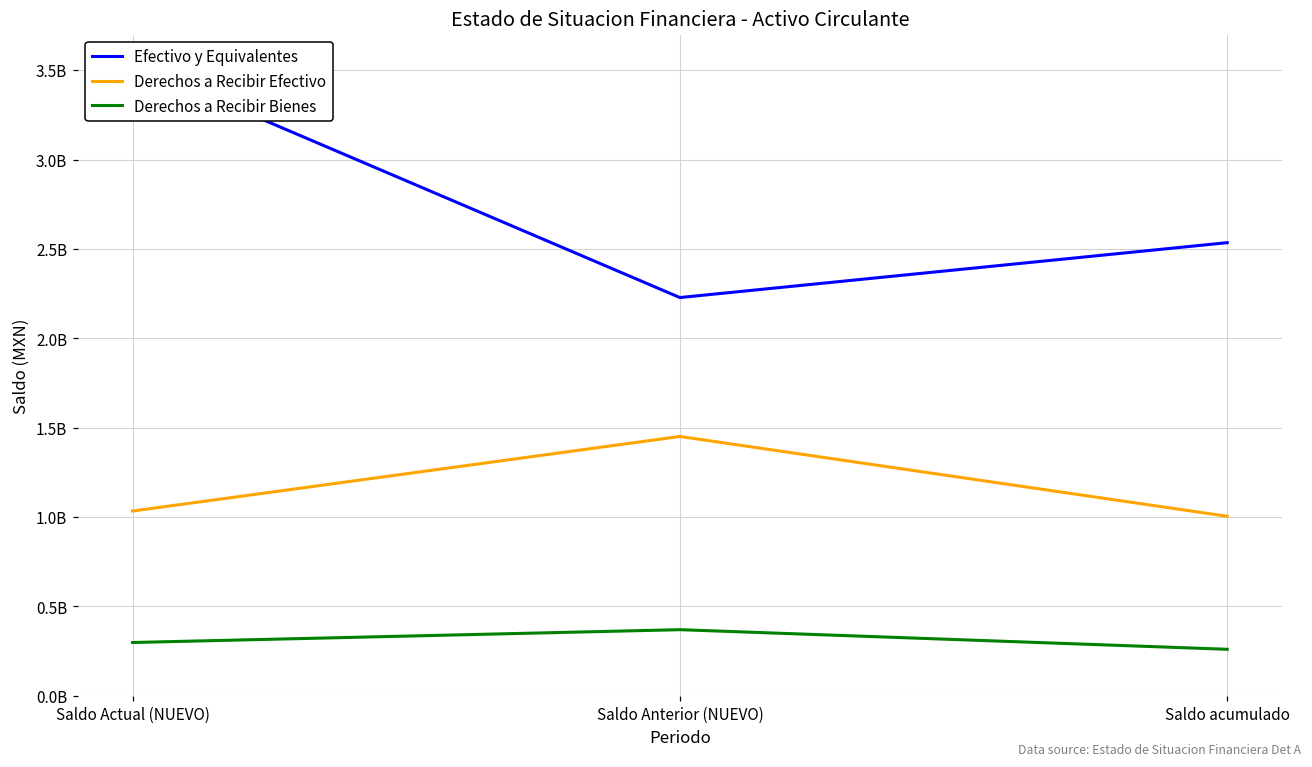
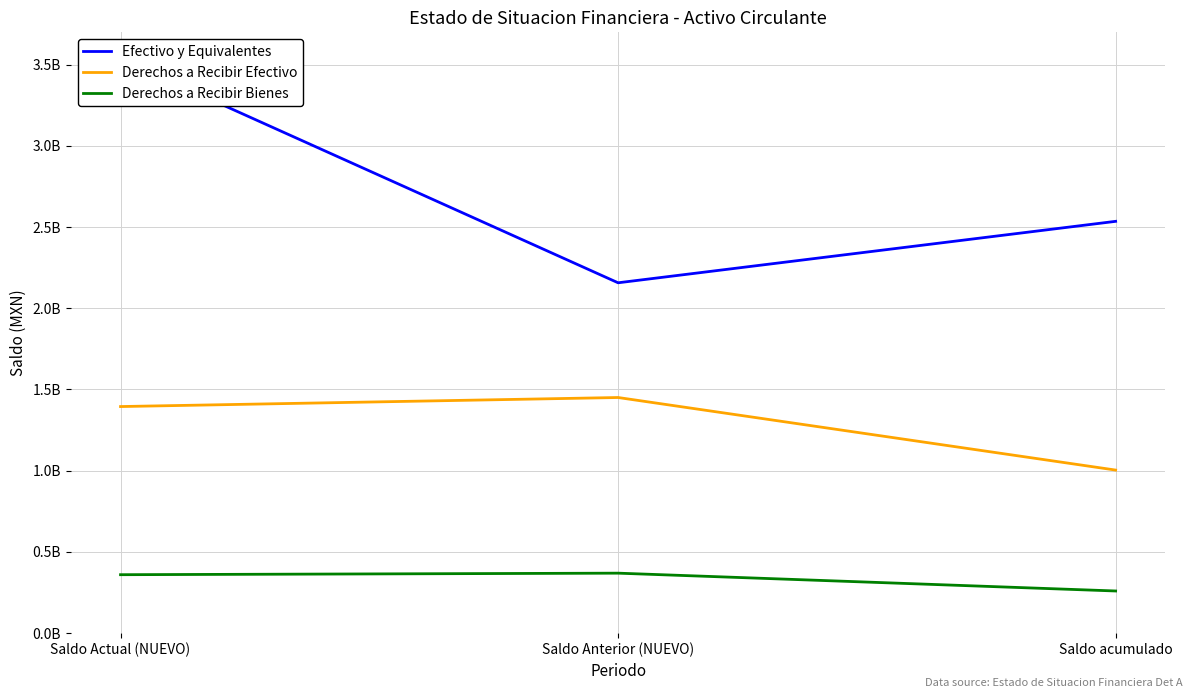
Derechos a Recibir Efectivo, Saldo Actual (NUEVO): 1030000000 -> 1390000000
Derechos a Recibir Bienes, Saldo Actual (NUEVO): 300000000 -> 360000000
Efectivo y Equivalentes, Saldo Anterior (NUEVO): 2230000000 -> 2160000000
